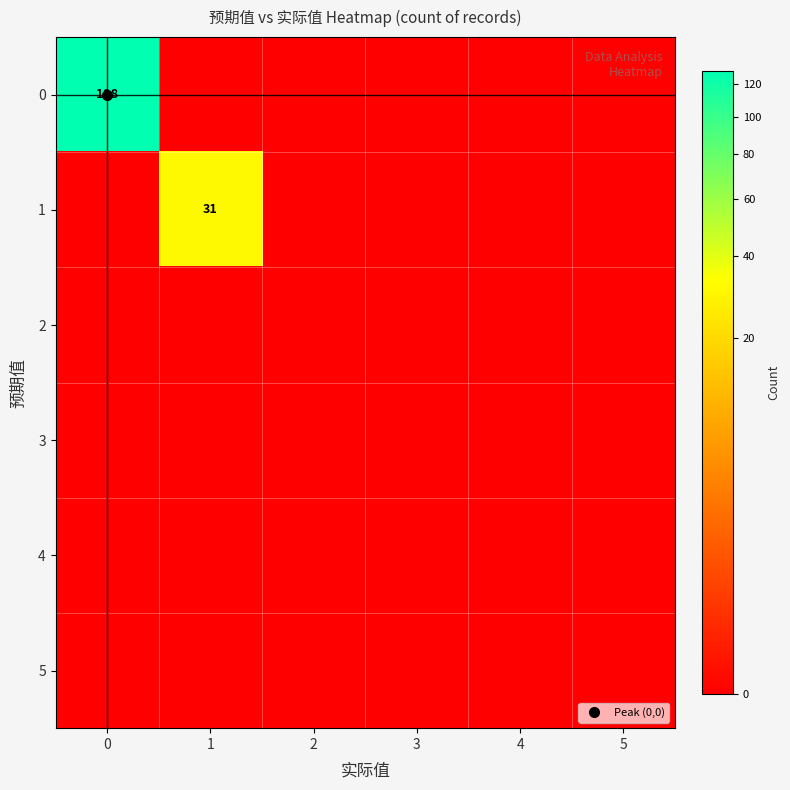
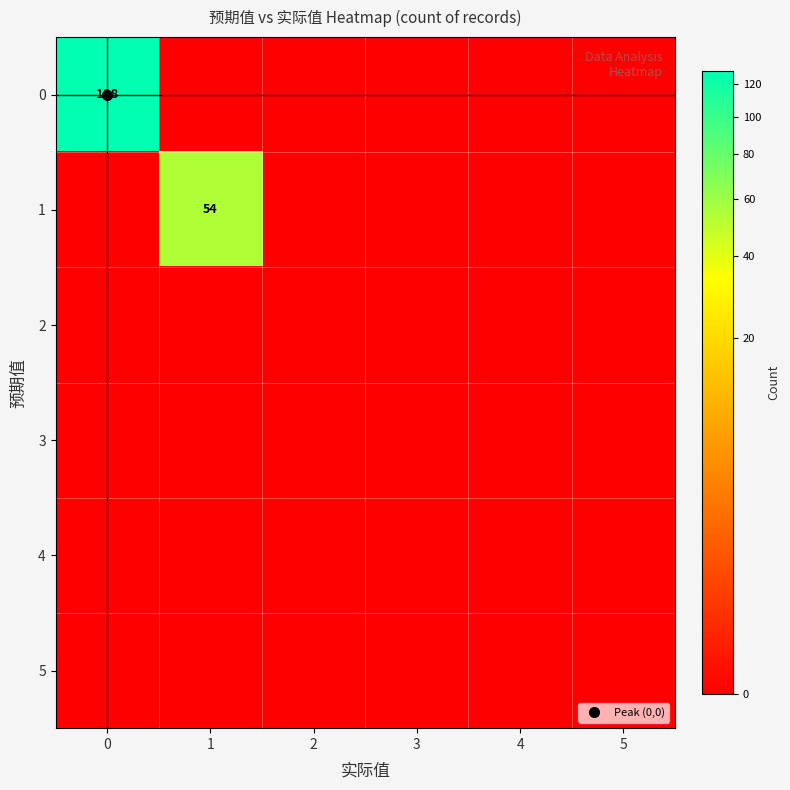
1, 1: 31 -> 54
